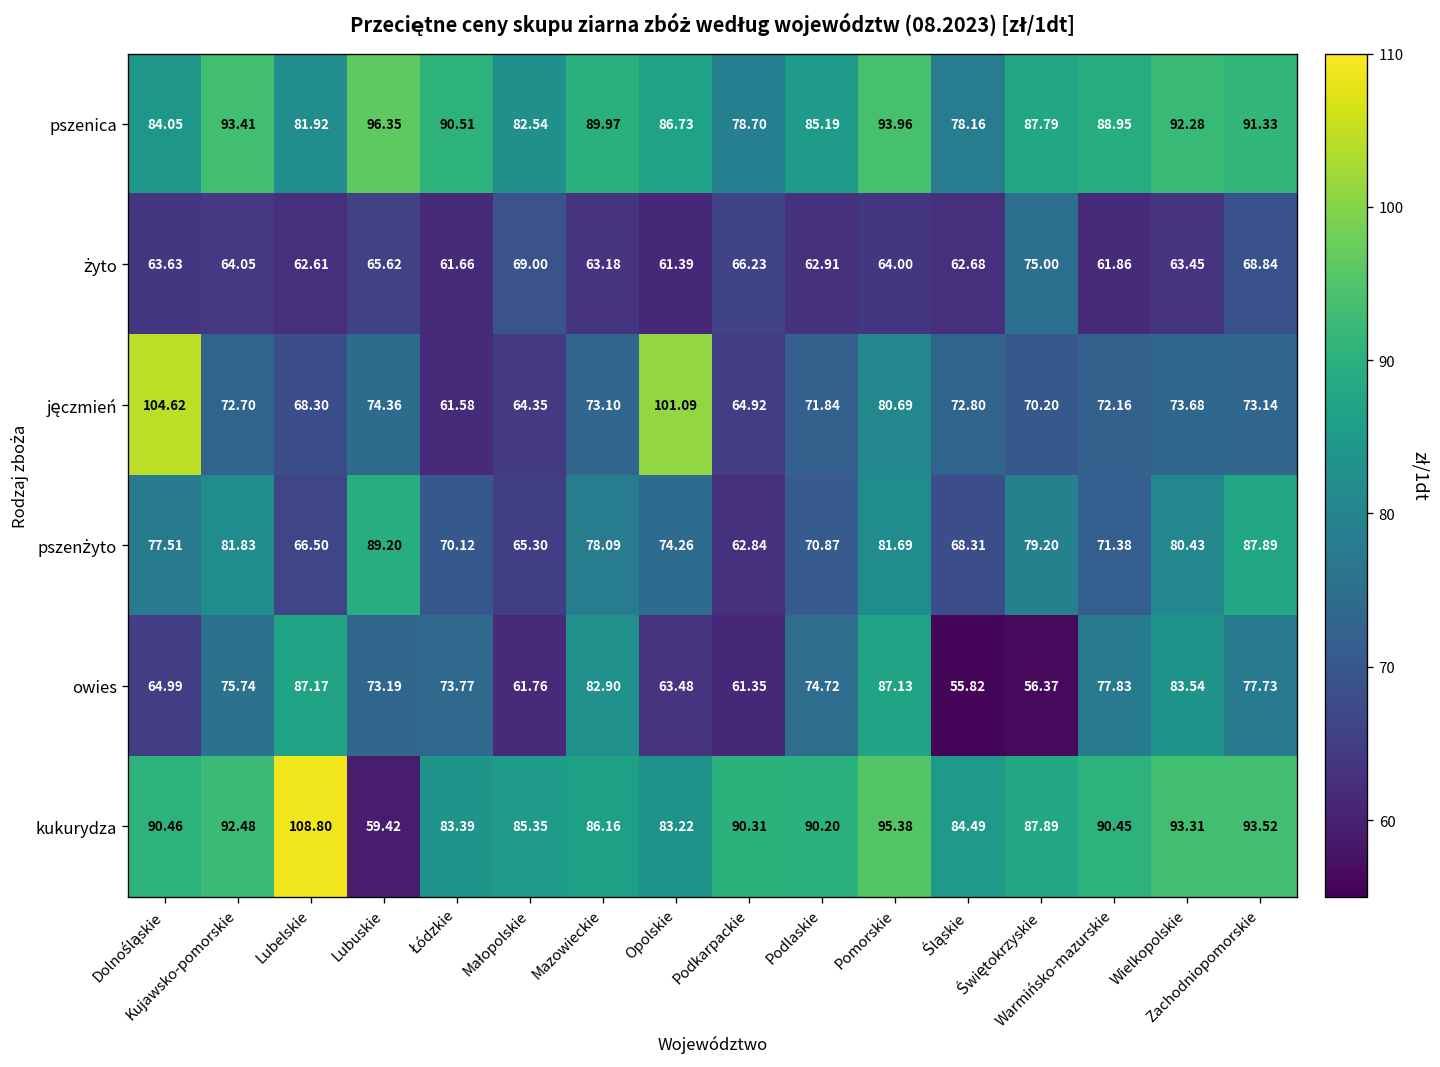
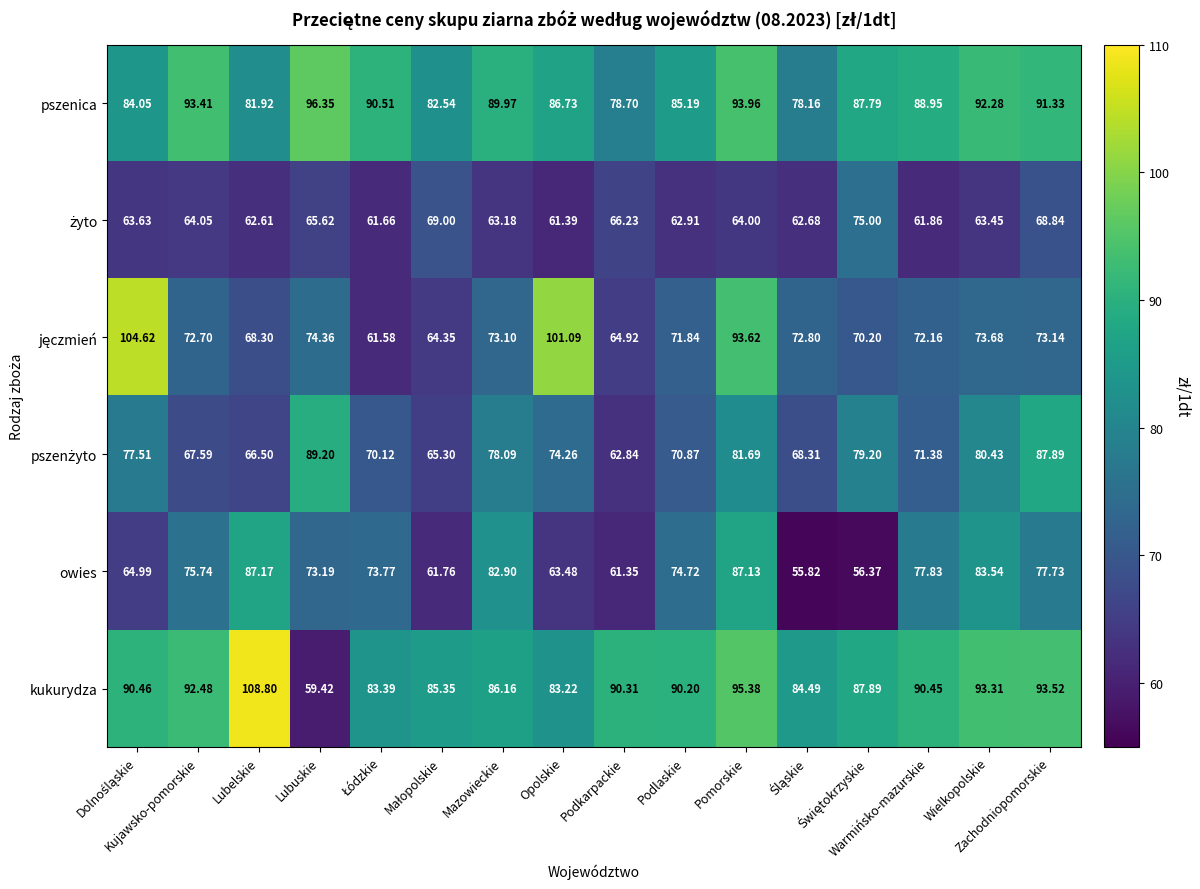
jęczmień, Pomorskie: 80.69 -> 93.62
pszenżyto, Kujawsko-pomorskie: 81.83 -> 67.59
